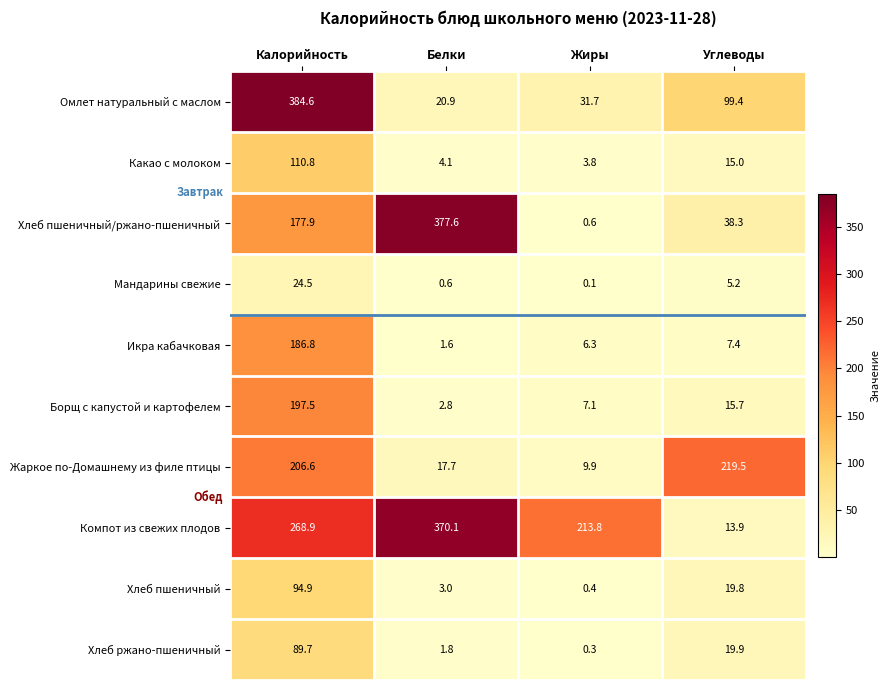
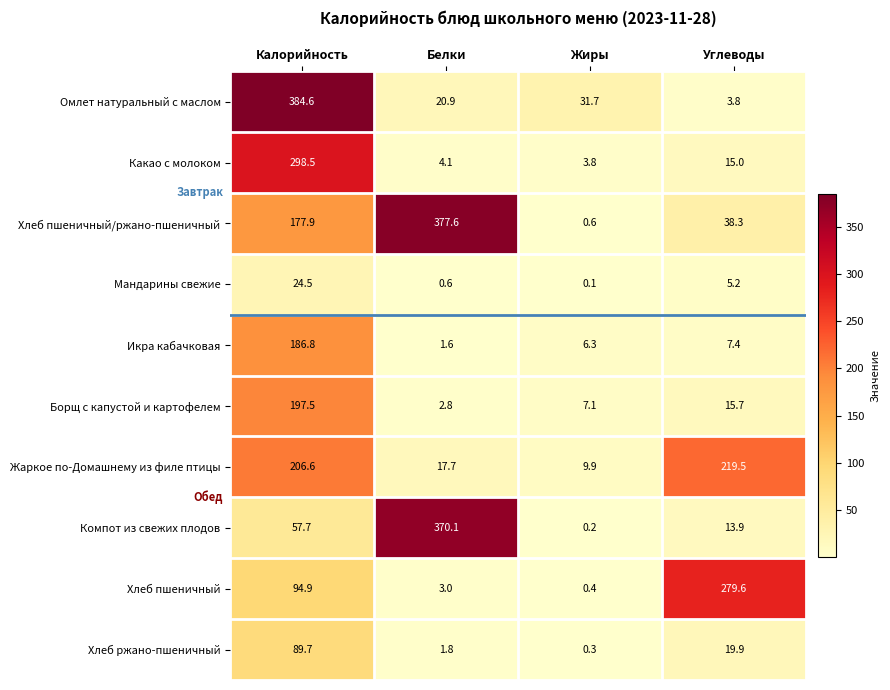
Омлет натуральный с маслом, Углеводы: 99.4 -> 3.8
Какао с молоком, Калорийность: 110.8 -> 298.5
Компот из свежих плодов, Калорийность: 268.9 -> 57.7
Компот из свежих плодов, Жиры: 213.8 -> 0.2
Хлеб пшеничный, Углеводы: 19.8 -> 279.6
